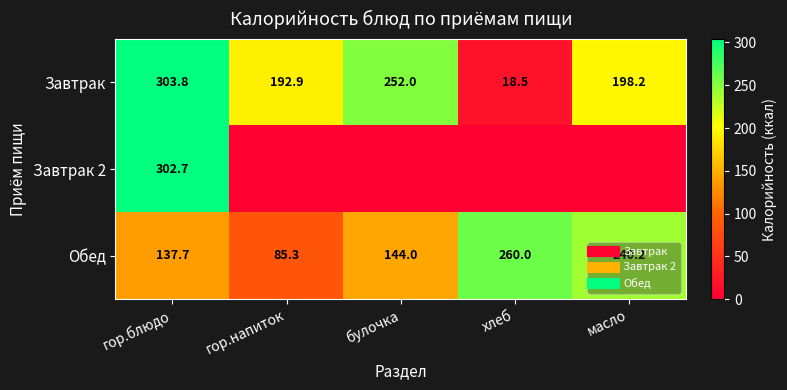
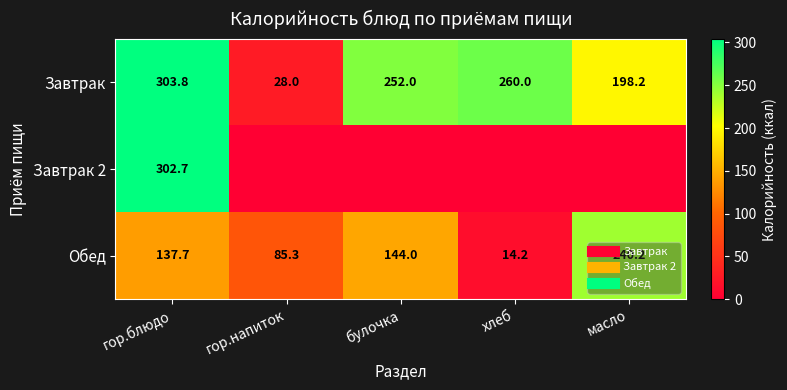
Завтрак, гор.напиток: 192.9 -> 28.0
Завтрак, хлеб: 18.5 -> 260.0
Обед, хлеб: 260.0 -> 14.2
